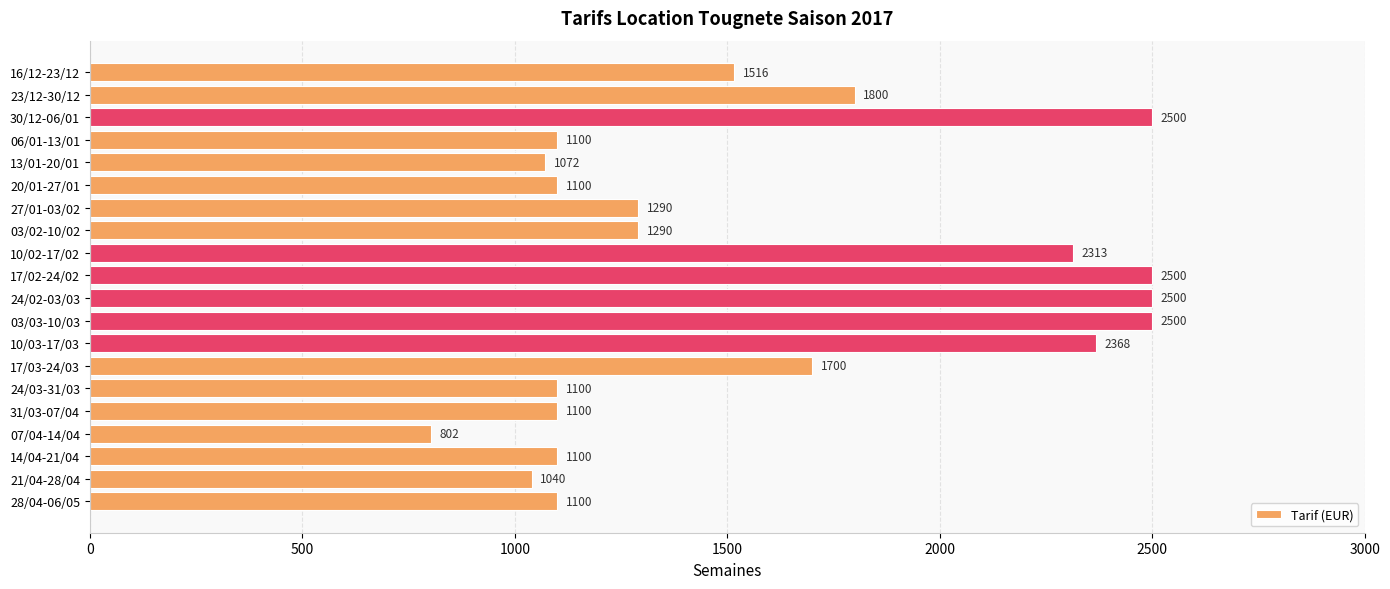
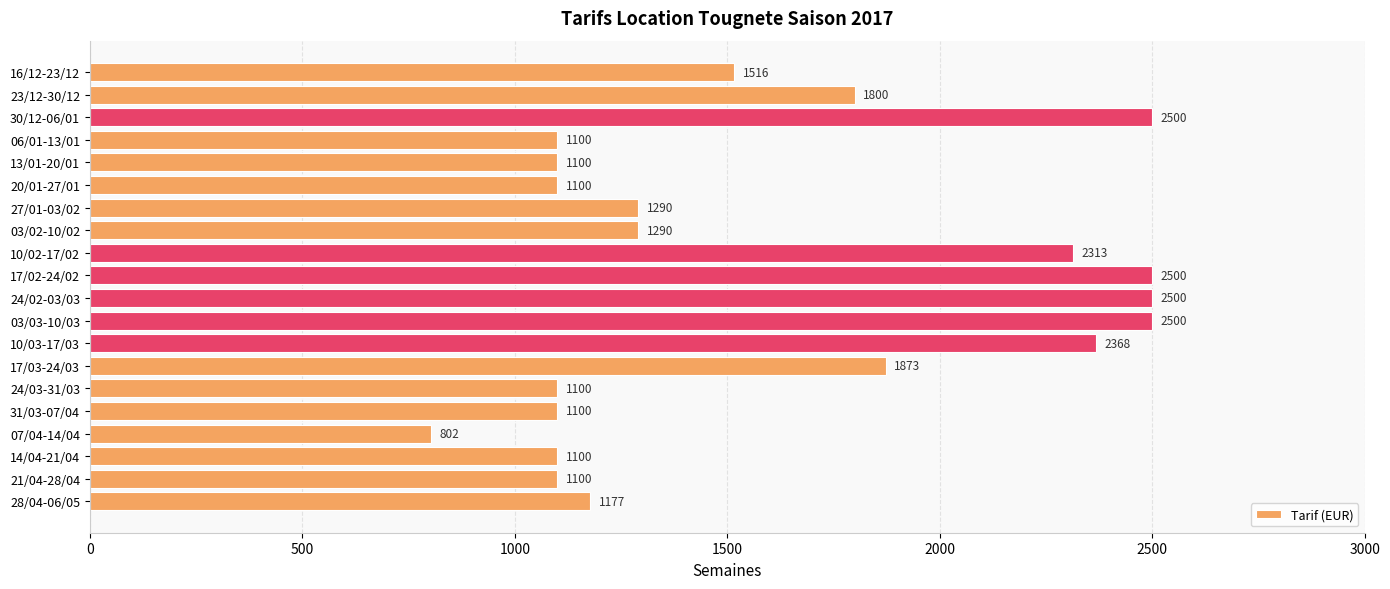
13/01-20/01: 1072 -> 1100
17/03-24/03: 1700 -> 1873
21/04-28/04: 1040 -> 1100
28/04-06/05: 1100 -> 1177
